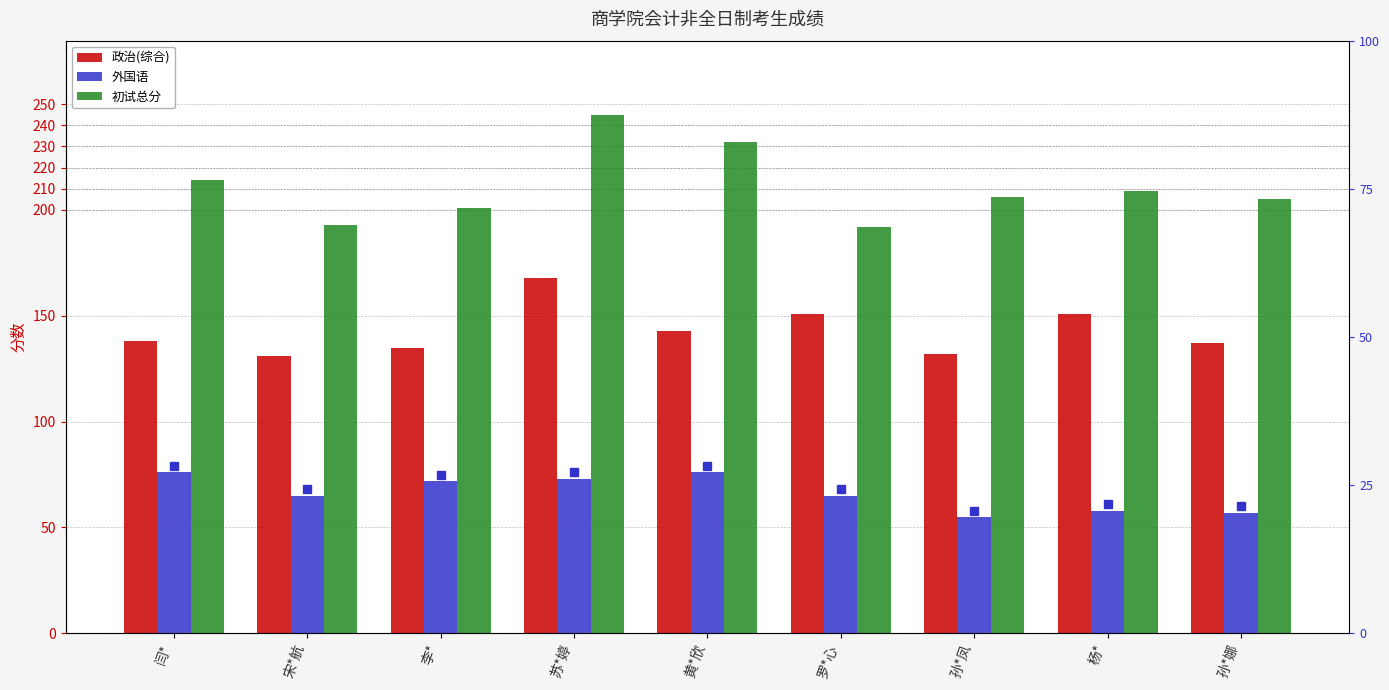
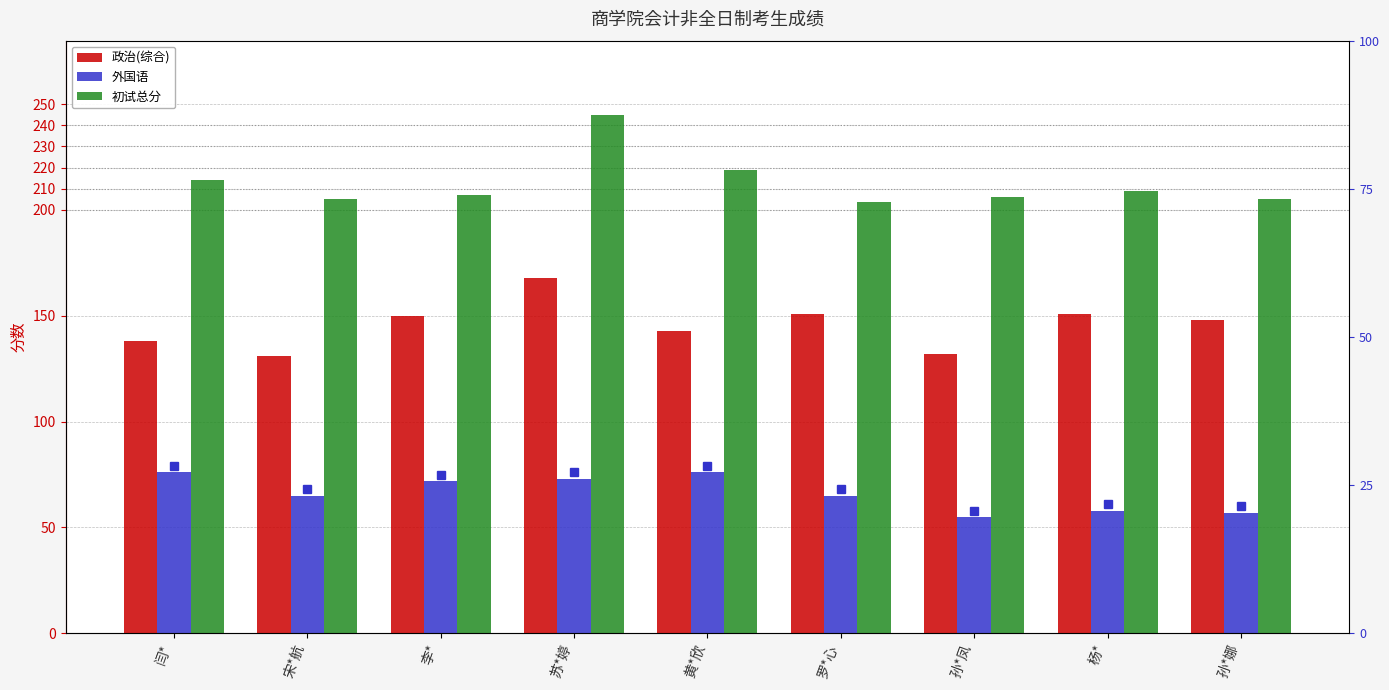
初试总分, 宋*航: 193 -> 205
政治(综合), 李*: 135 -> 150
初试总分, 李*: 201 -> 207
初试总分, 黄*欣: 232 -> 219
初试总分, 罗*心: 192 -> 204
政治(综合), 孙*娜: 137 -> 148
